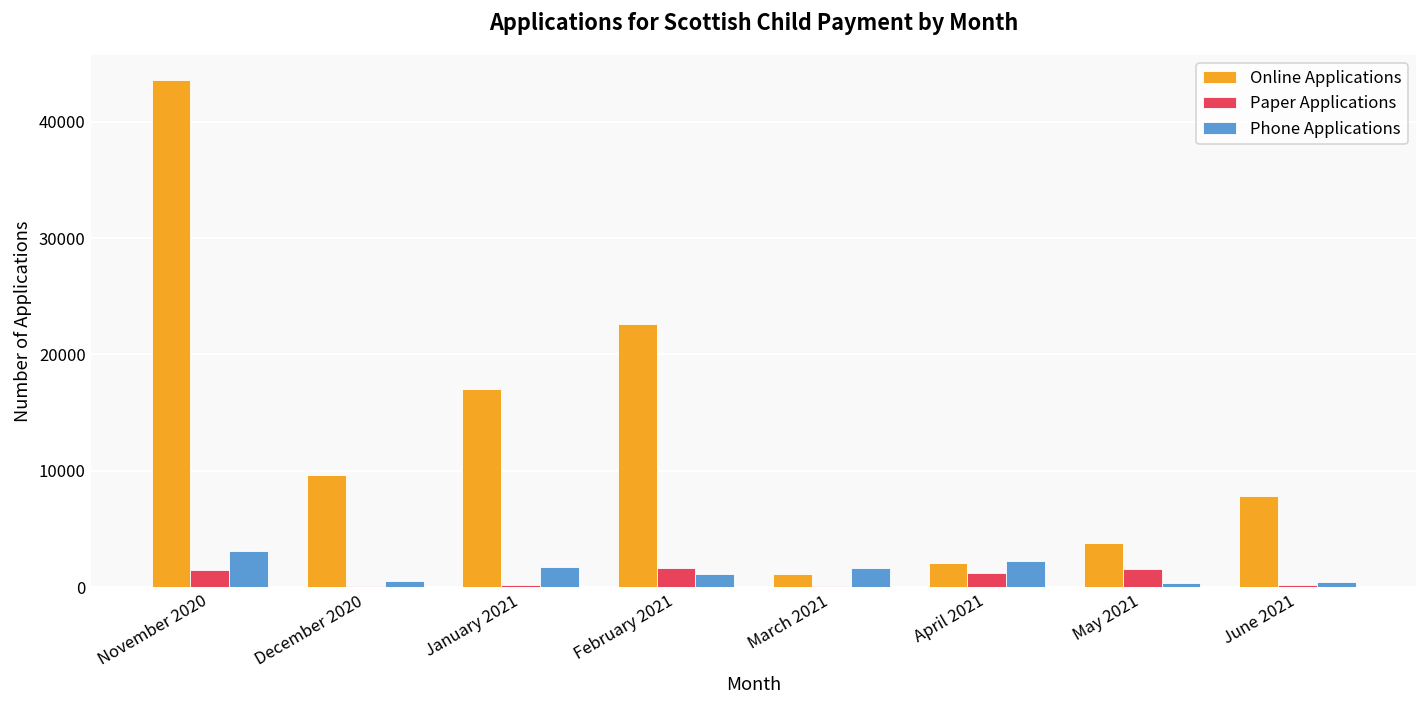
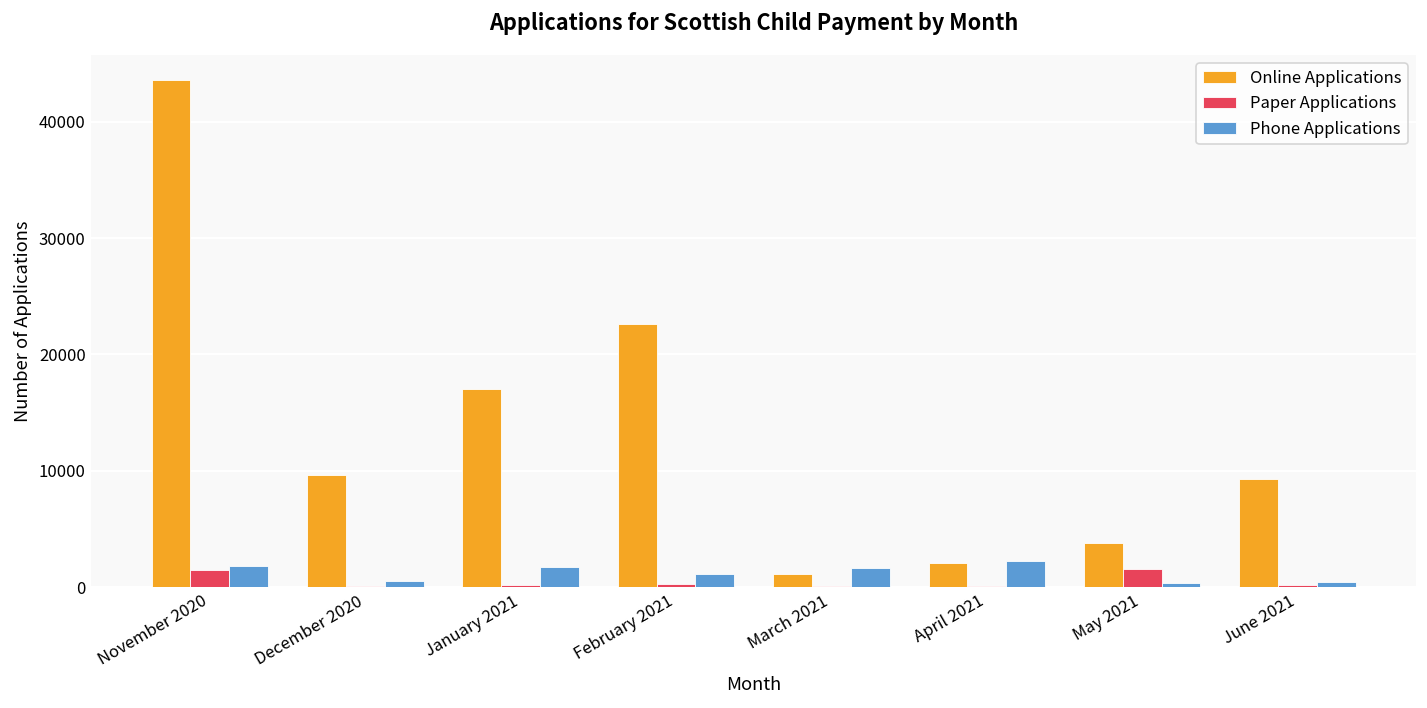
Phone Applications, November 2020: 3000 -> 2000
Paper Applications, February 2021: 2000 -> 0
Paper Applications, April 2021: 1000 -> 0
Online Applications, June 2021: 8000 -> 9000
